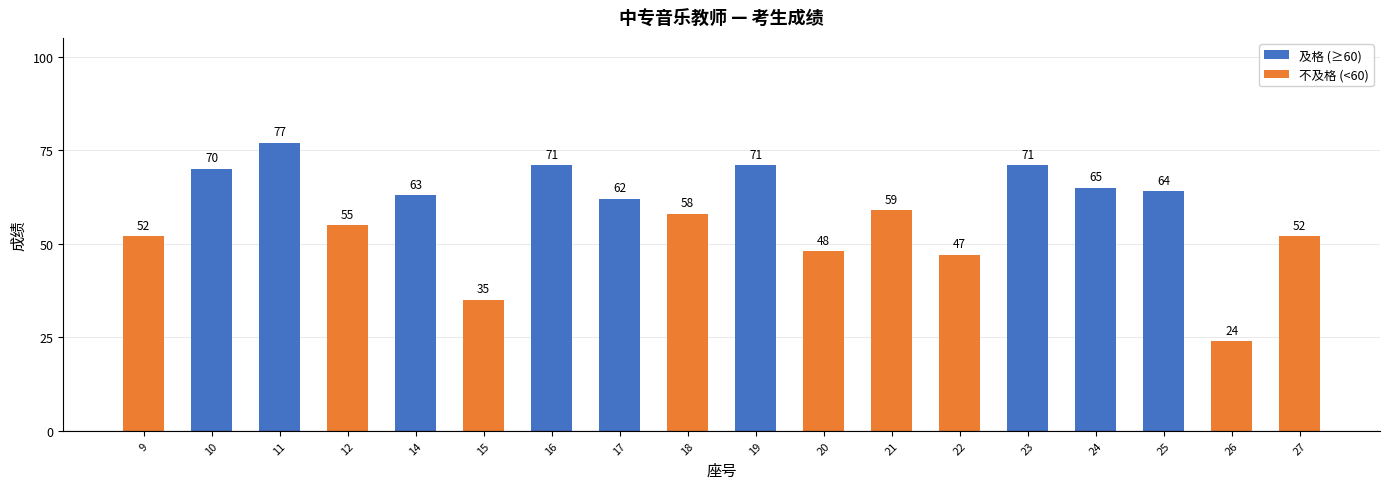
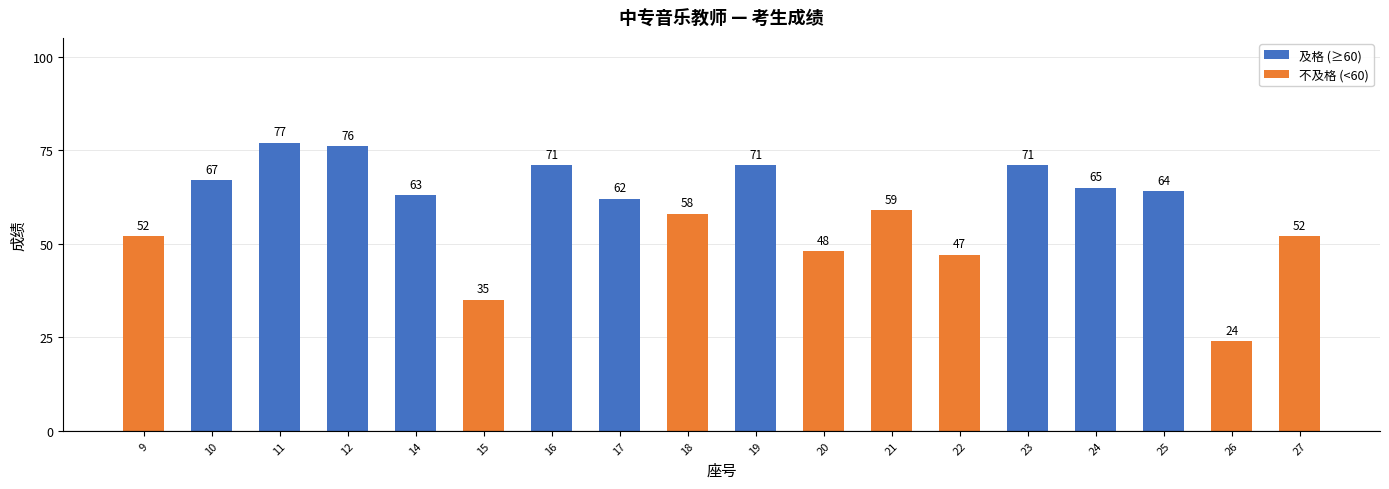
10: 70 -> 67
12: 55 -> 76
